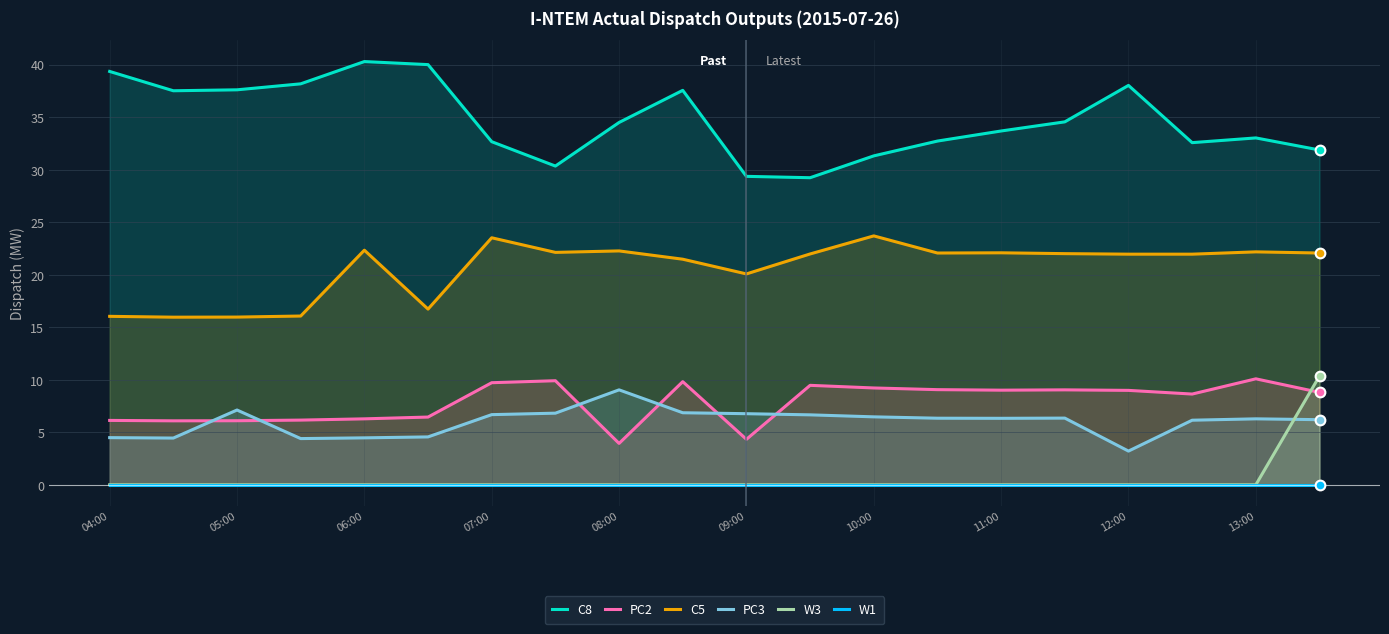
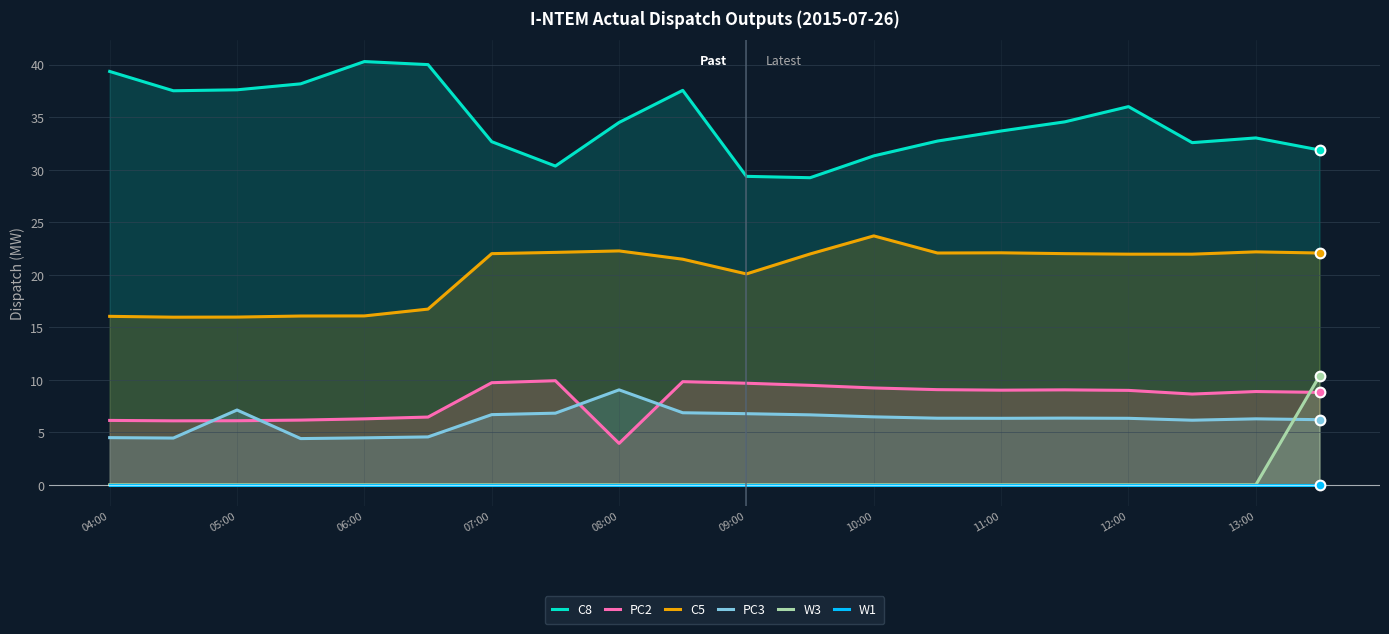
C5, 06:00: 22.3 -> 16.1
C5, 07:00: 23.5 -> 22.0
PC2, 09:00: 4.3 -> 9.7
C8, 12:00: 38.0 -> 36.0
PC3, 12:00: 3.2 -> 6.3
PC2, 13:00: 10.1 -> 8.9
